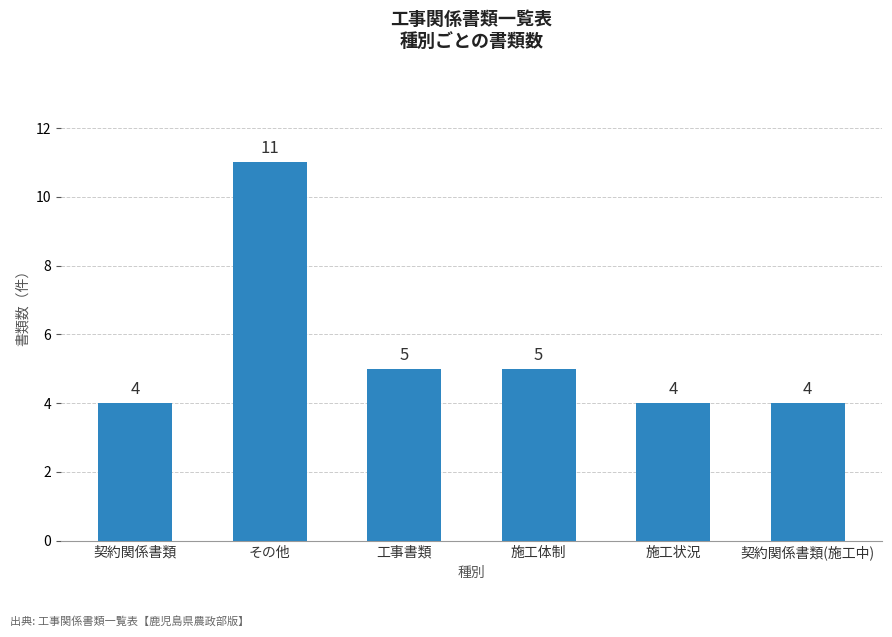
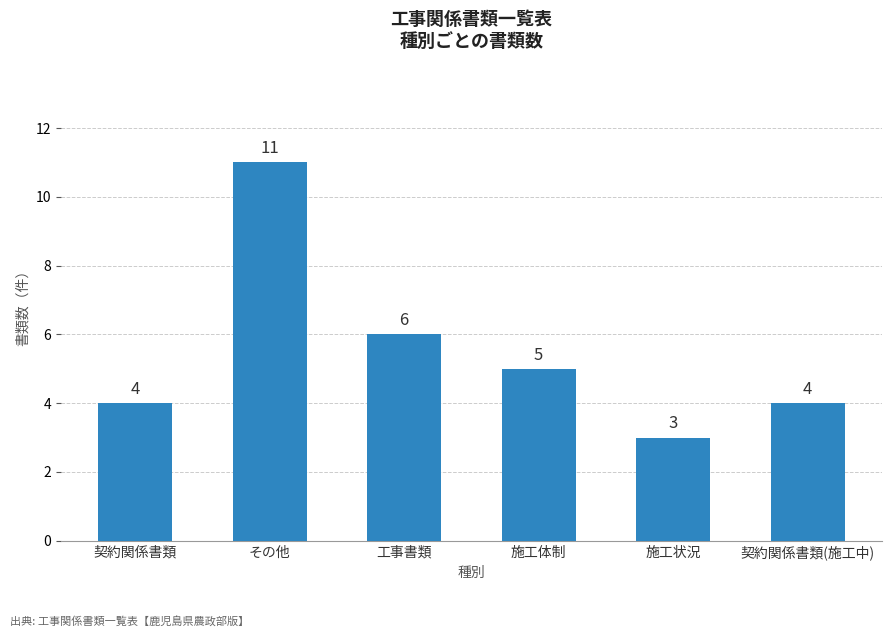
工事書類: 5 -> 6
施工状況: 4 -> 3
